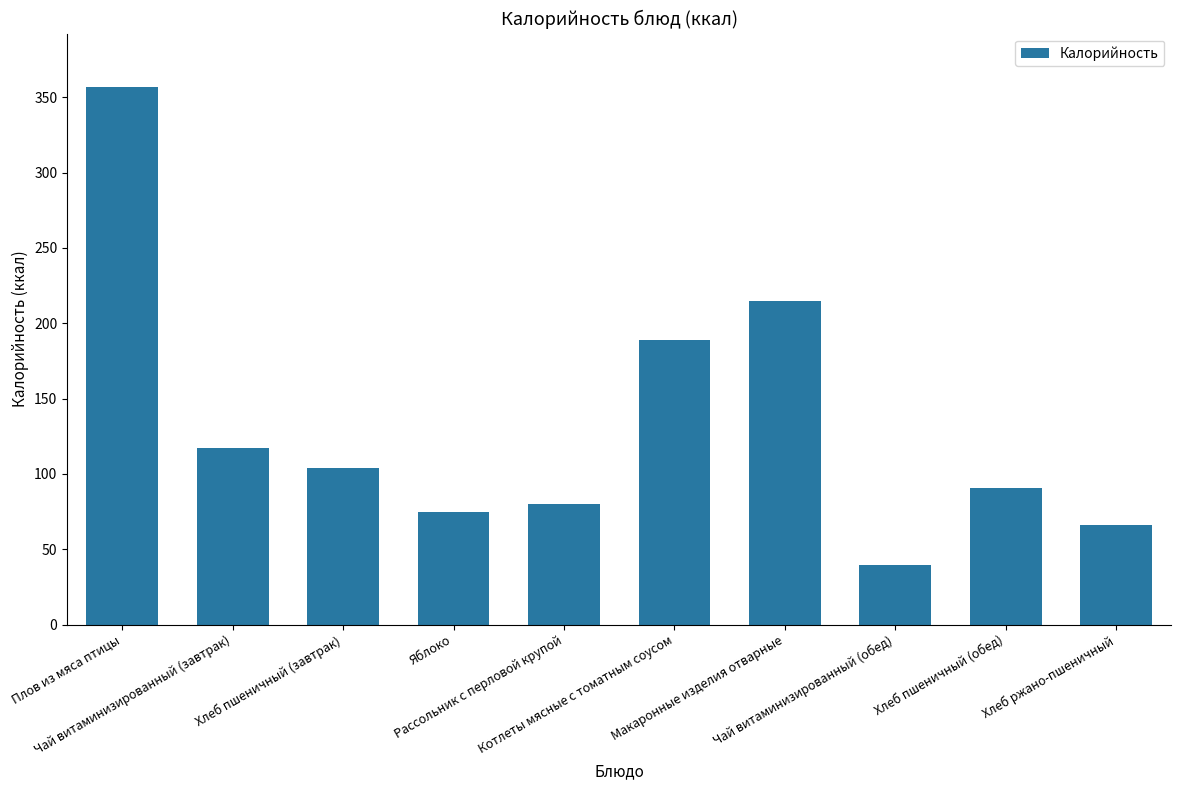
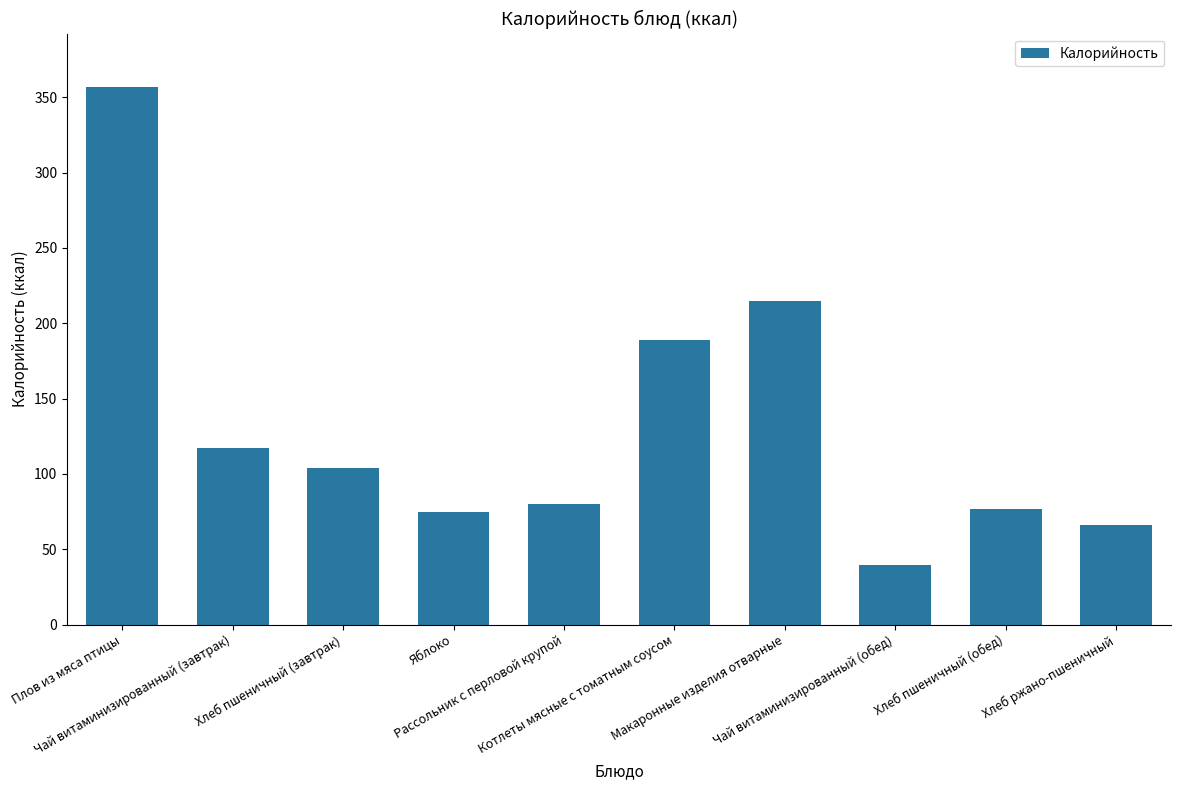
Хлеб пшеничный (обед): 91 -> 77
